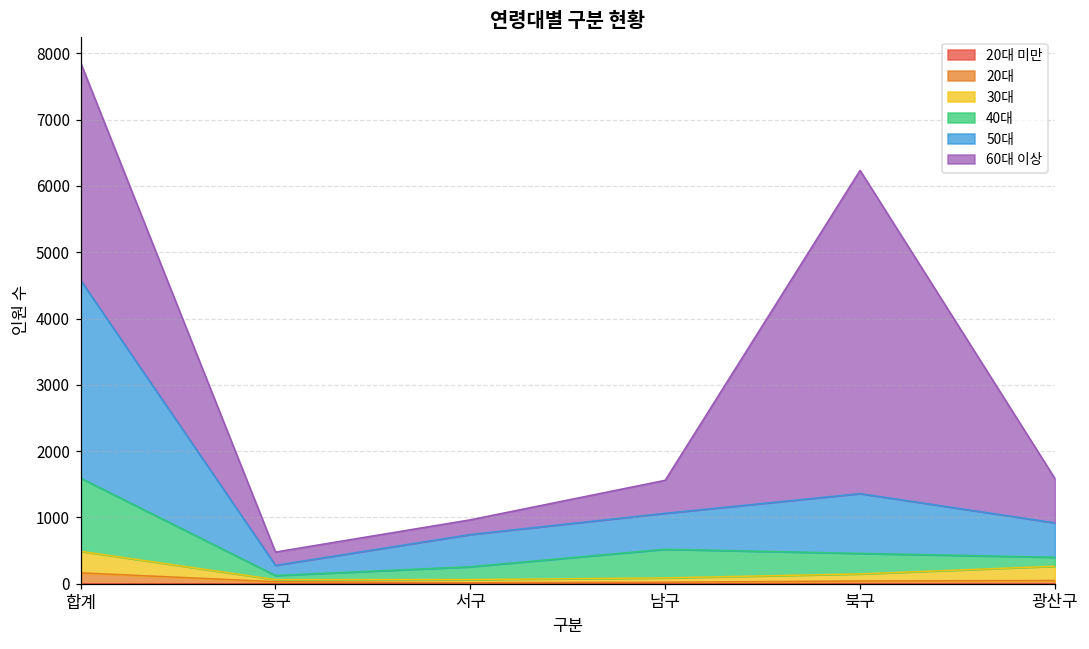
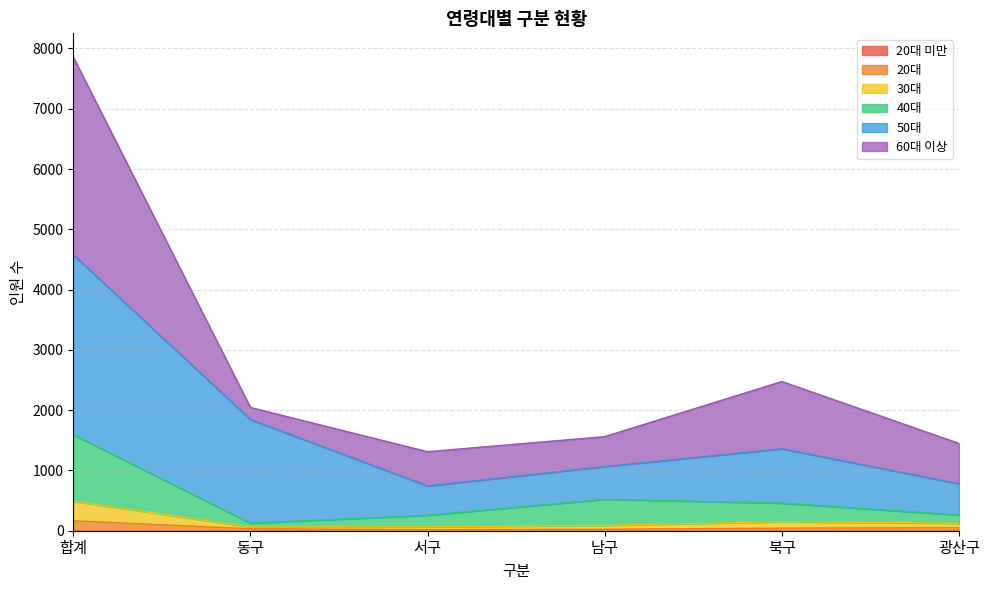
50대, 동구: 200 -> 1700
60대 이상, 서구: 200 -> 600
60대 이상, 북구: 4900 -> 1100
30대, 광산구: 200 -> 100
